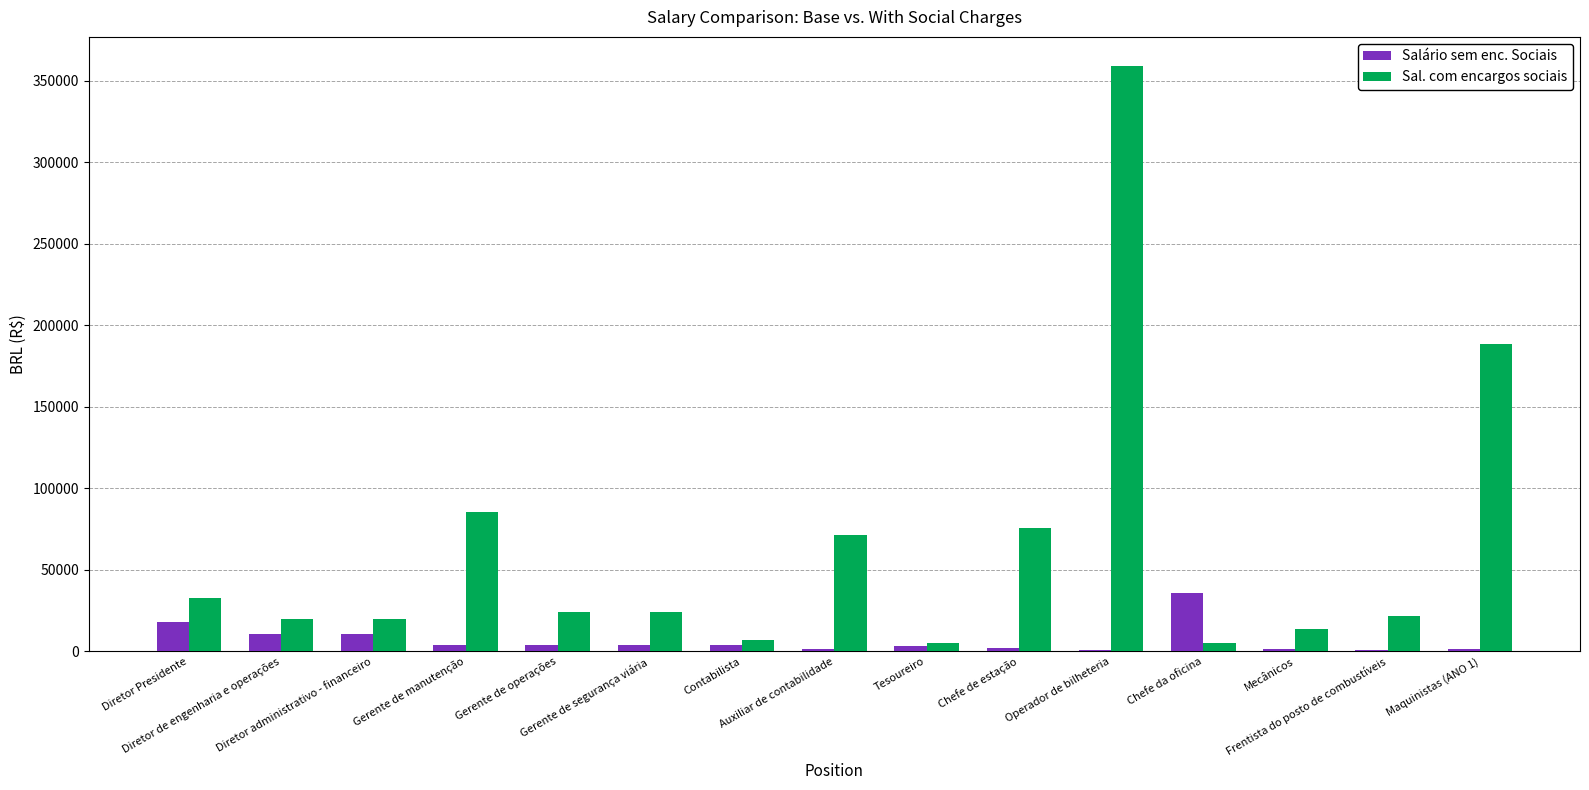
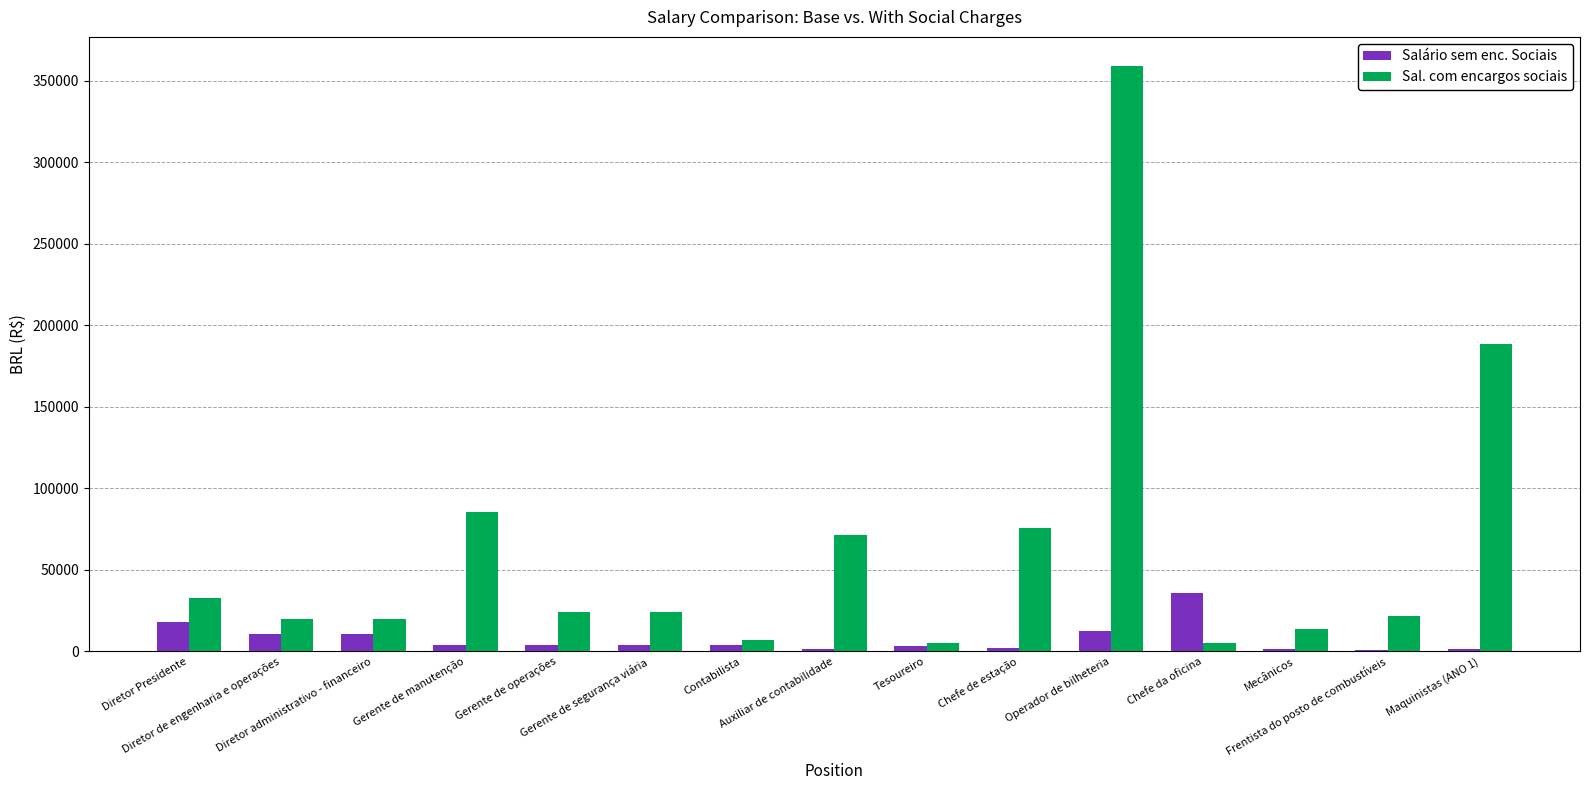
Salário sem enc. Sociais, Operador de bilheteria: 1000 -> 12000
